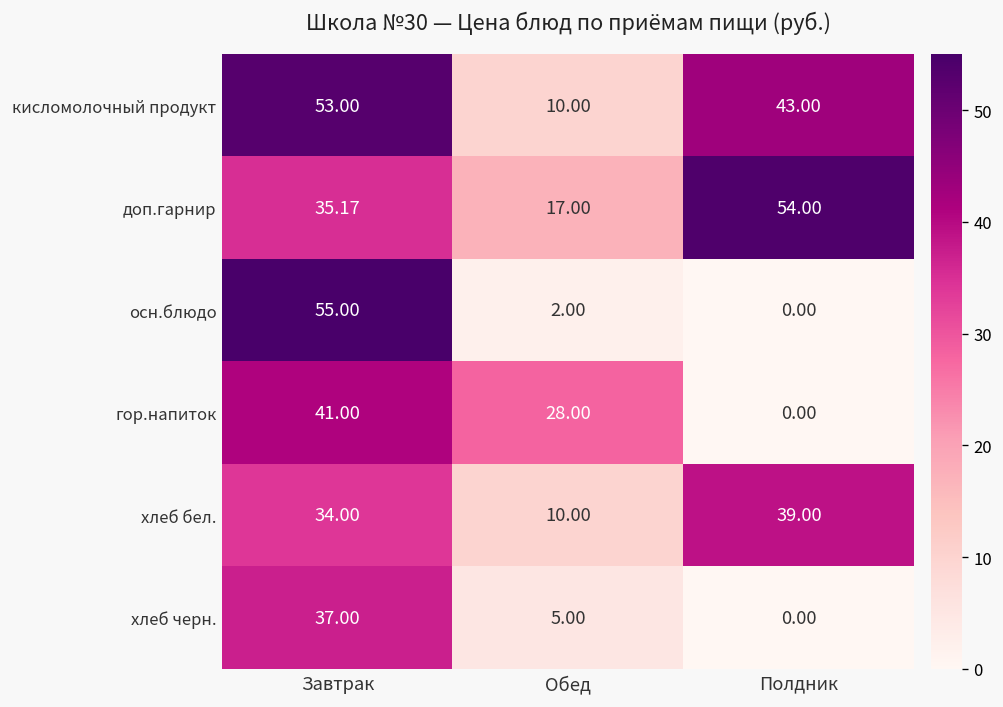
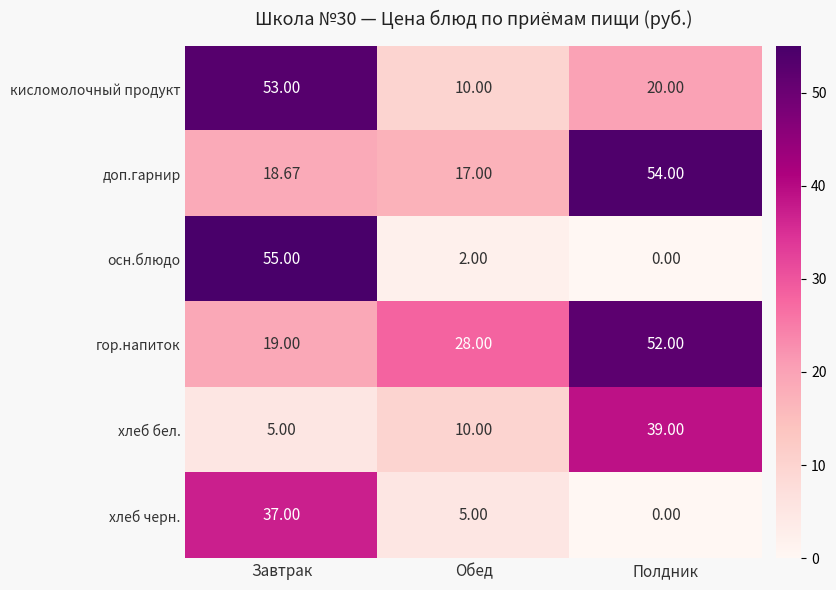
кисломолочный продукт, Полдник: 43.00 -> 20.00
доп.гарнир, Завтрак: 35.17 -> 18.67
гор.напиток, Завтрак: 41.00 -> 19.00
гор.напиток, Полдник: 0.00 -> 52.00
хлеб бел., Завтрак: 34.00 -> 5.00
